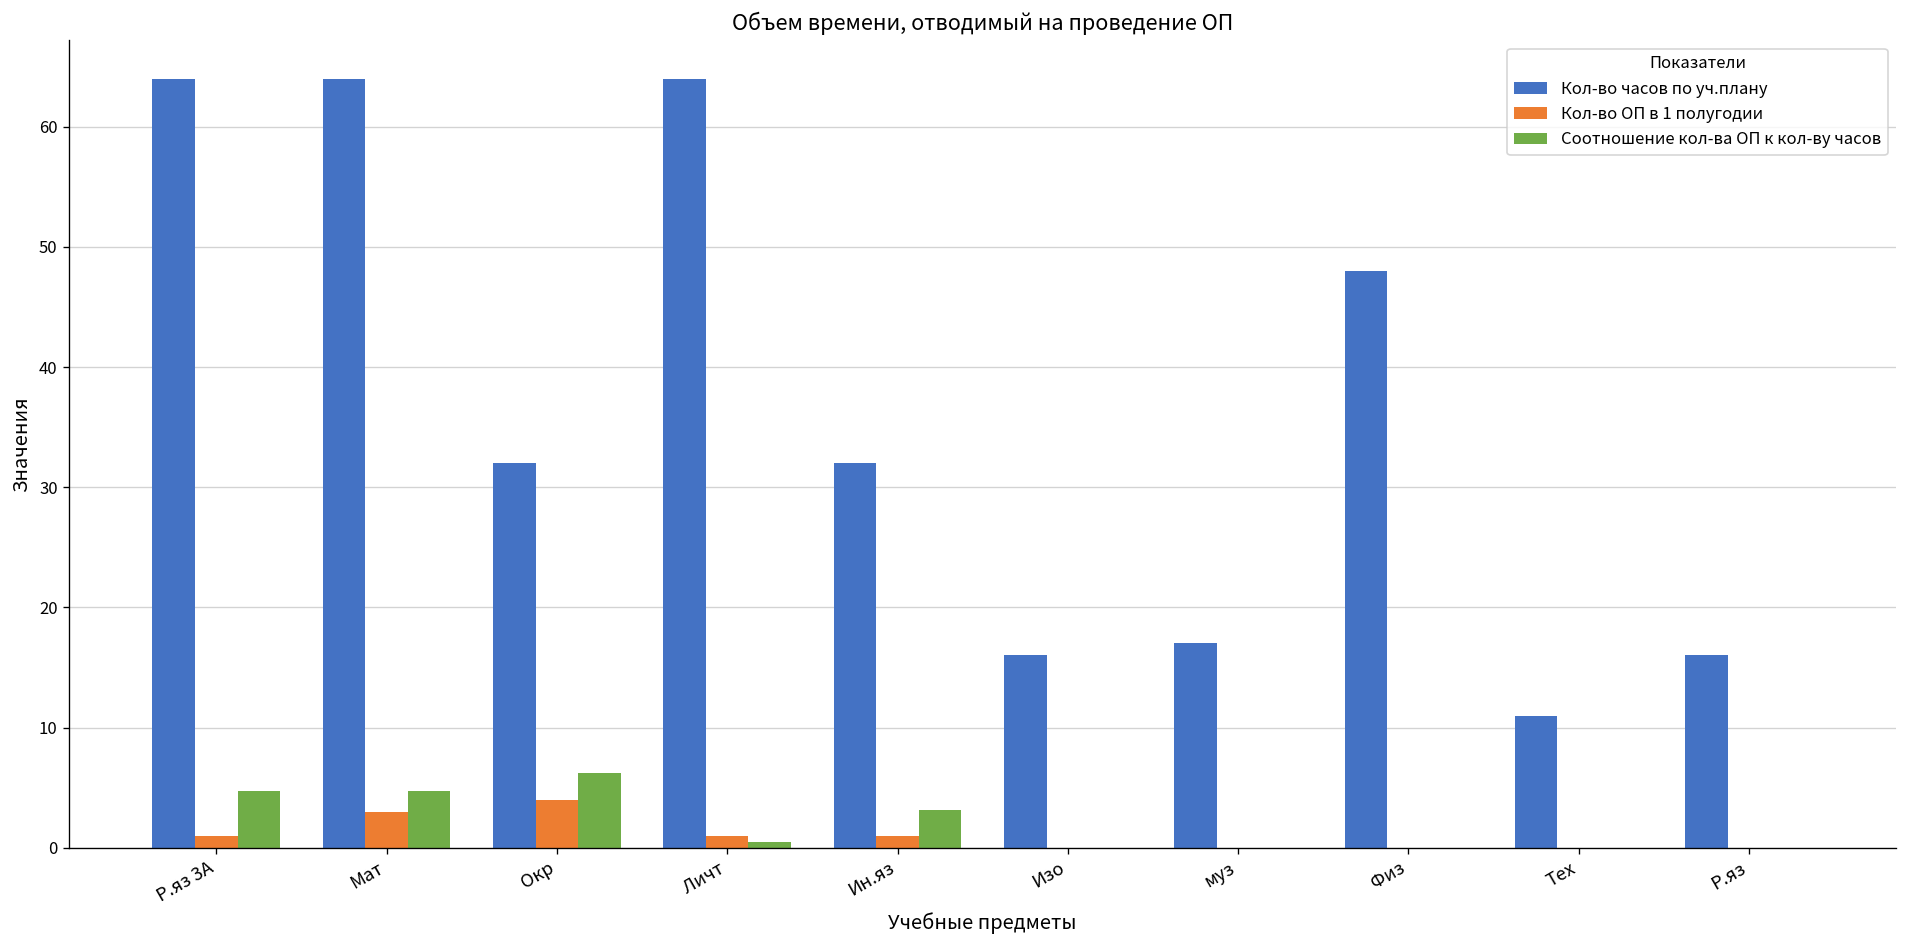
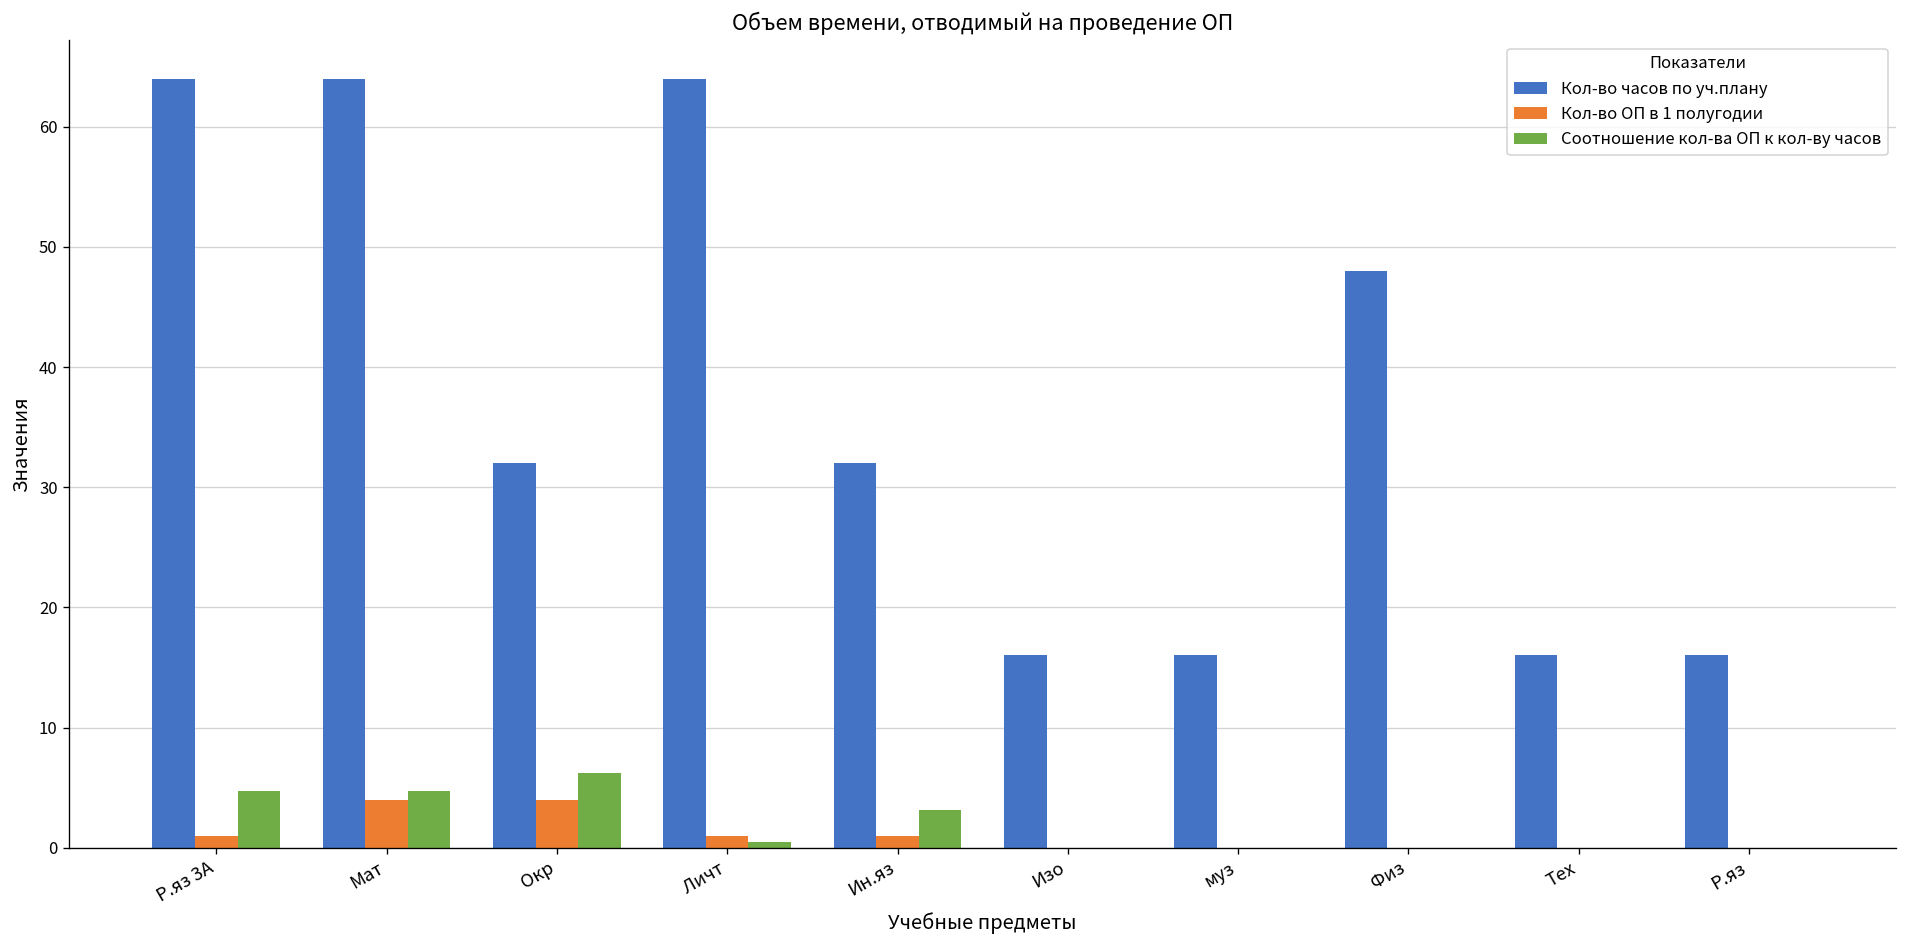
Кол-во ОП в 1 полугодии, Мат: 3 -> 4
Кол-во часов по уч.плану, муз: 17 -> 16
Кол-во часов по уч.плану, Тех: 11 -> 16
